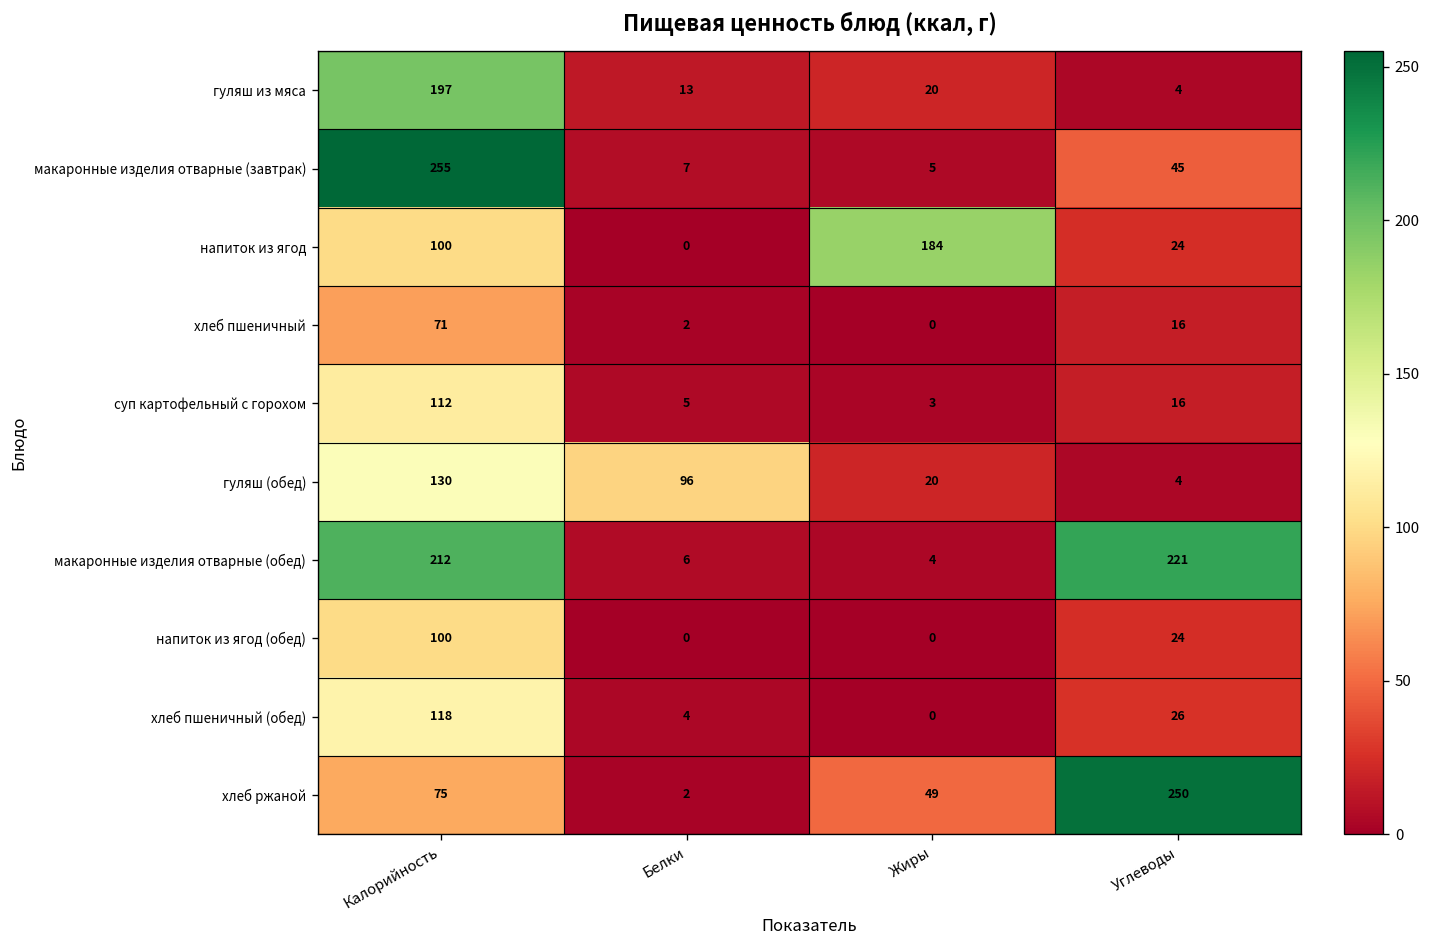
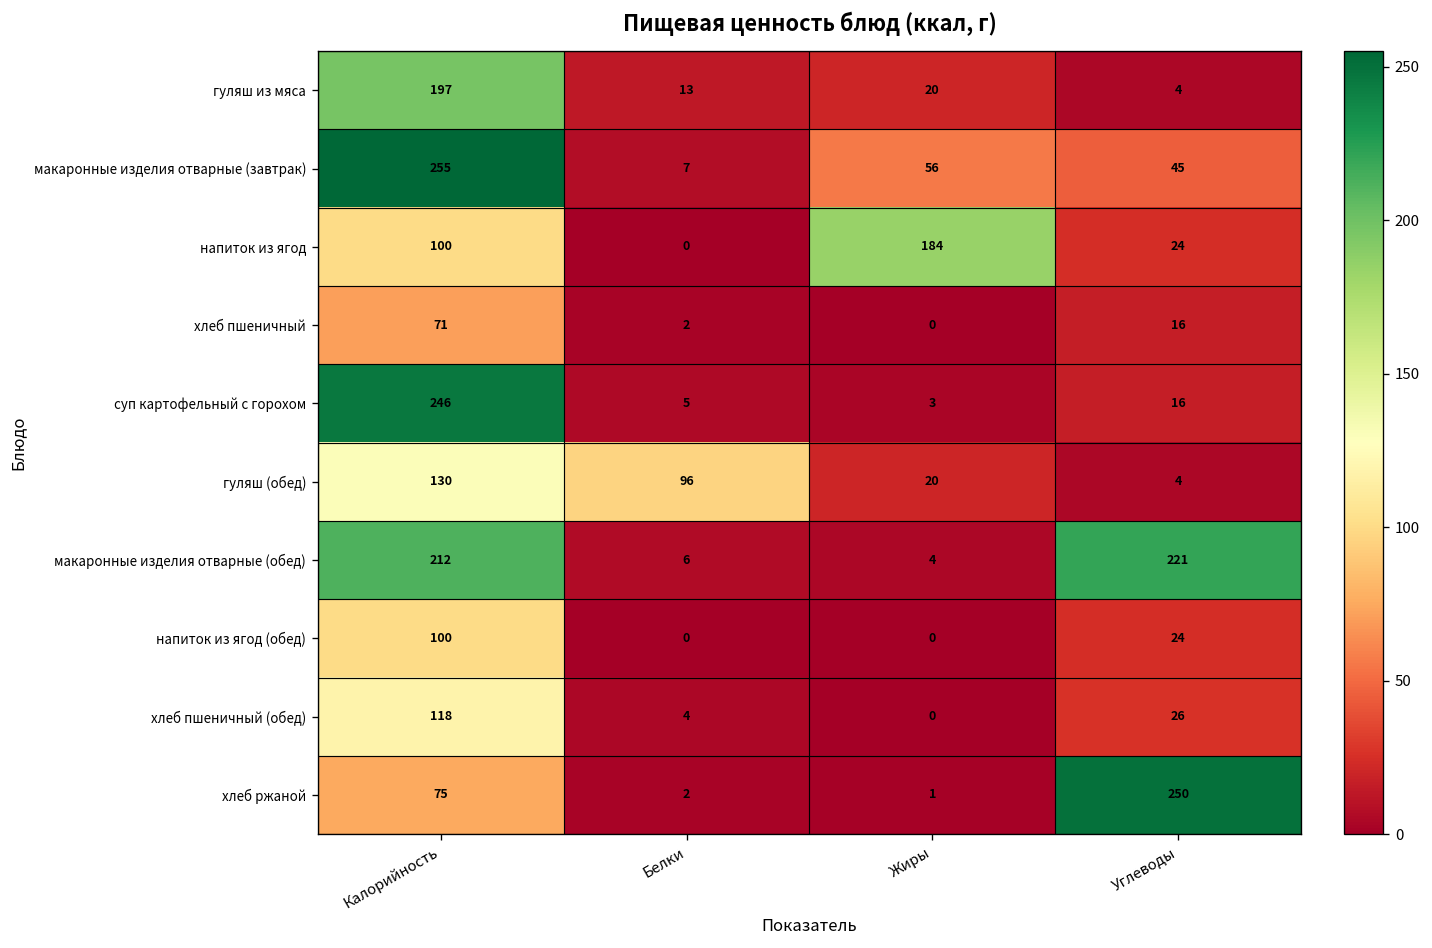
макаронные изделия отварные (завтрак), Жиры: 5 -> 56
суп картофельный с горохом, Калорийность: 112 -> 246
хлеб ржаной, Жиры: 49 -> 1
